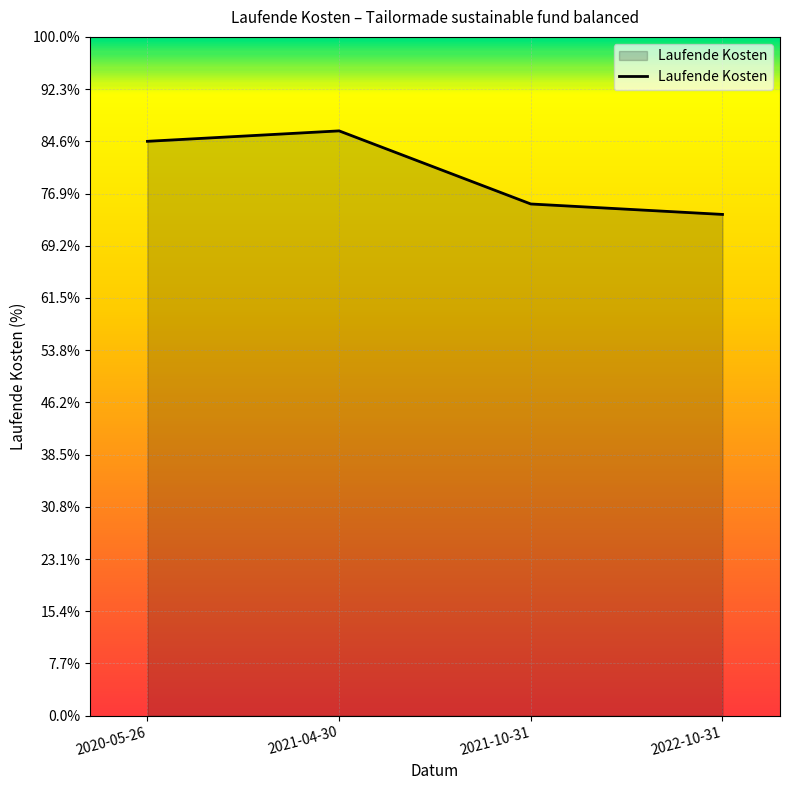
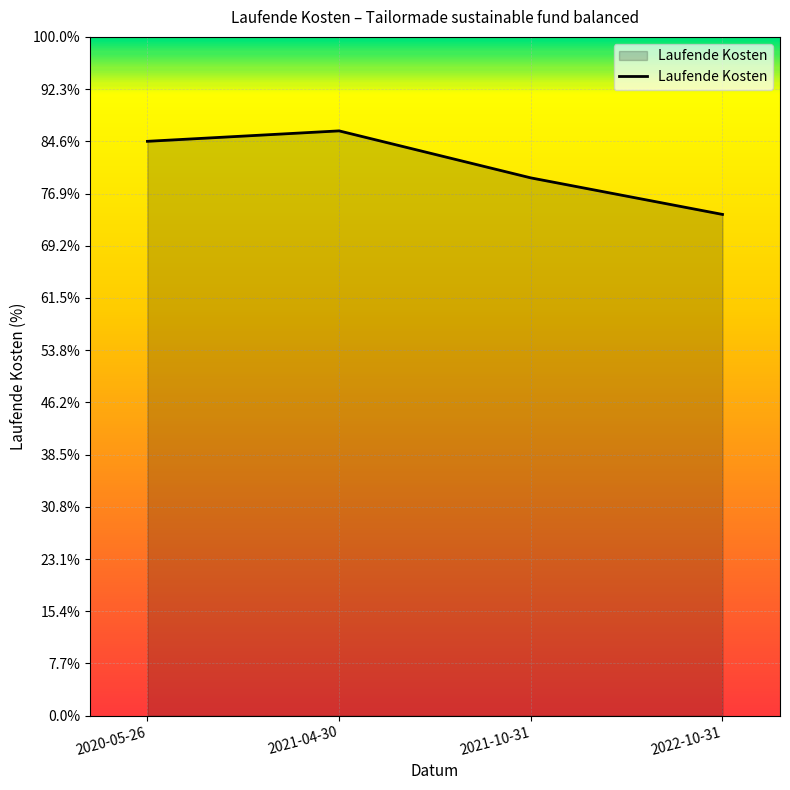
2021-10-31: 75% -> 79%
